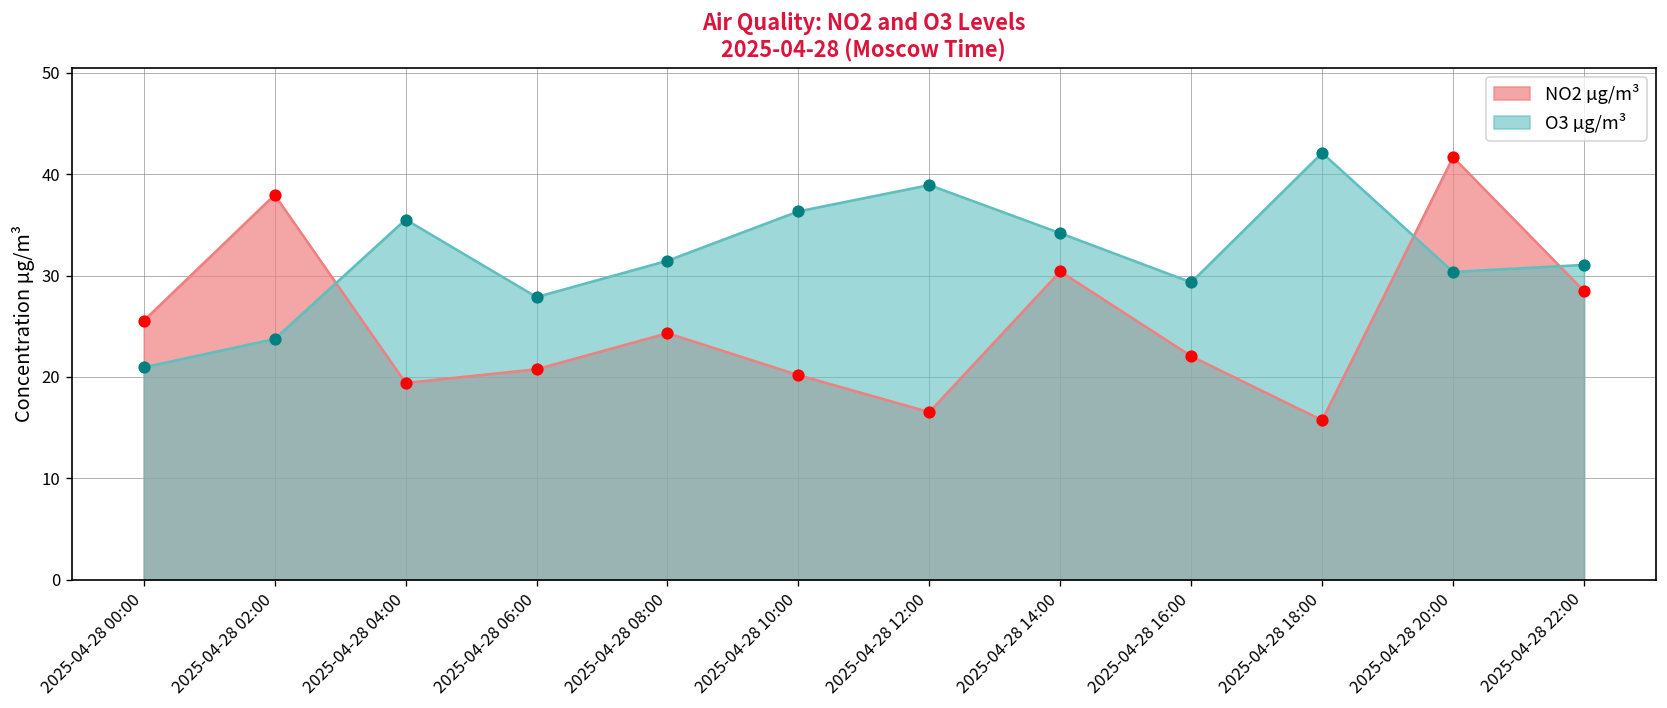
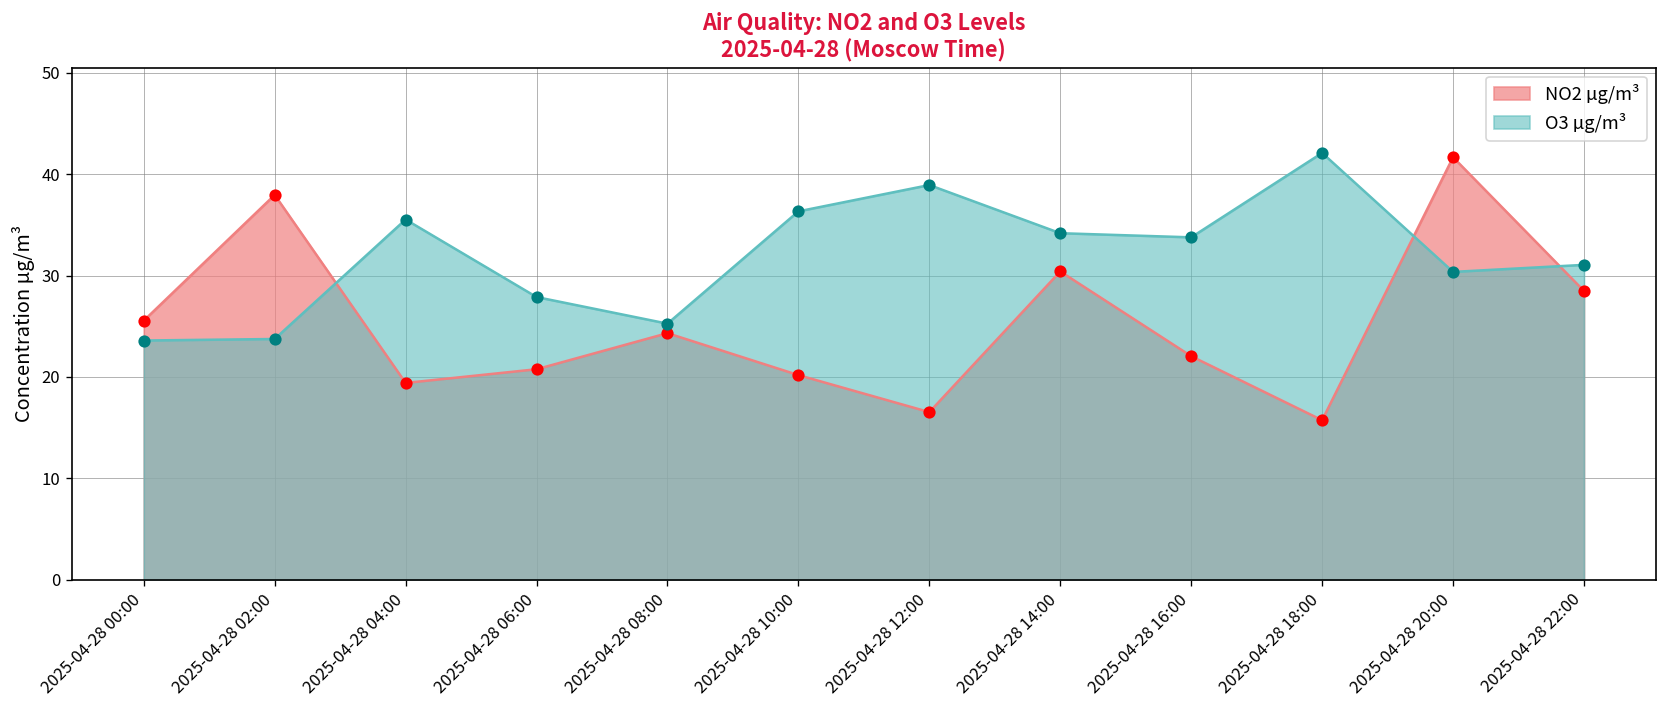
O3 µg/m³, 2025-04-28 00:00: 21 -> 24
O3 µg/m³, 2025-04-28 08:00: 31 -> 25
O3 µg/m³, 2025-04-28 16:00: 29 -> 34
